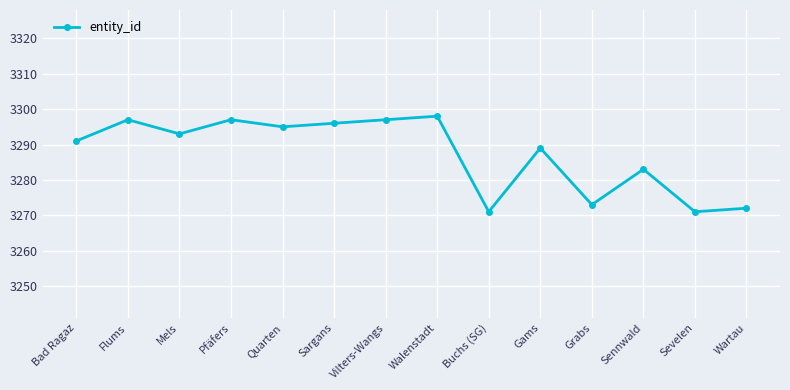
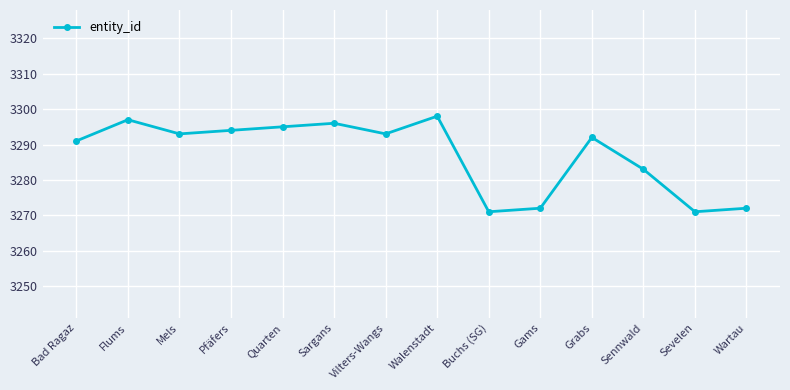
Pfäfers: 3297 -> 3294
Vilters-Wangs: 3297 -> 3293
Gams: 3289 -> 3272
Grabs: 3273 -> 3292
